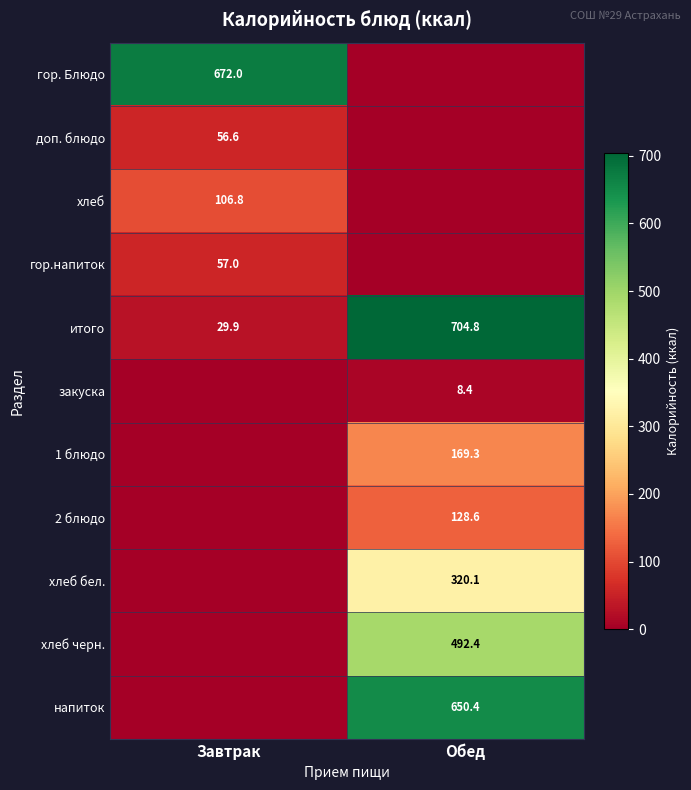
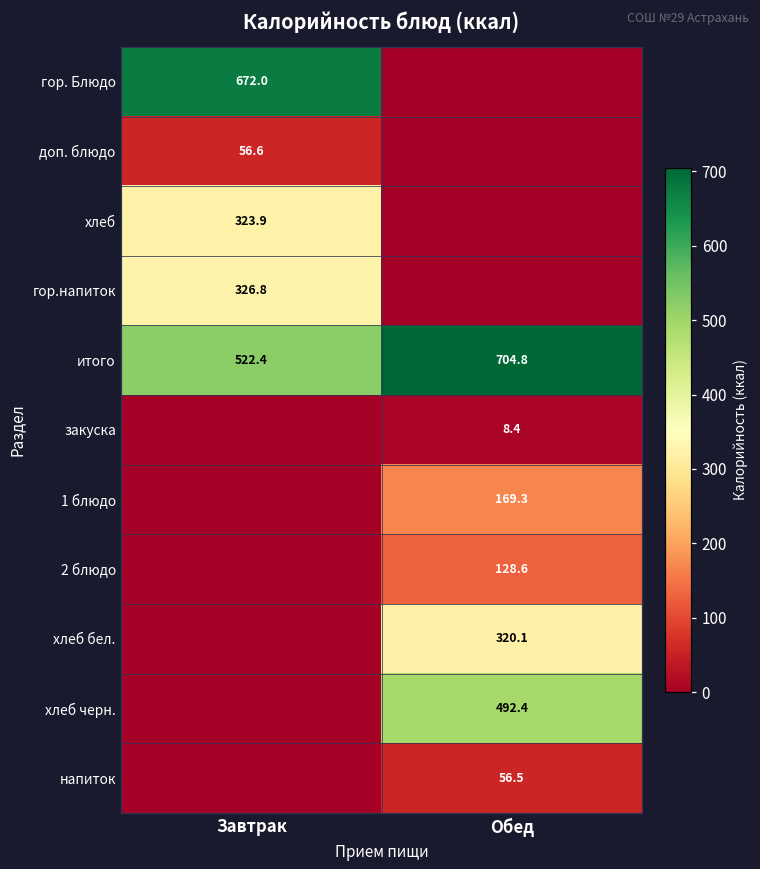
хлеб, Завтрак: 106.8 -> 323.9
гор.напиток, Завтрак: 57.0 -> 326.8
итого, Завтрак: 29.9 -> 522.4
напиток, Обед: 650.4 -> 56.5
